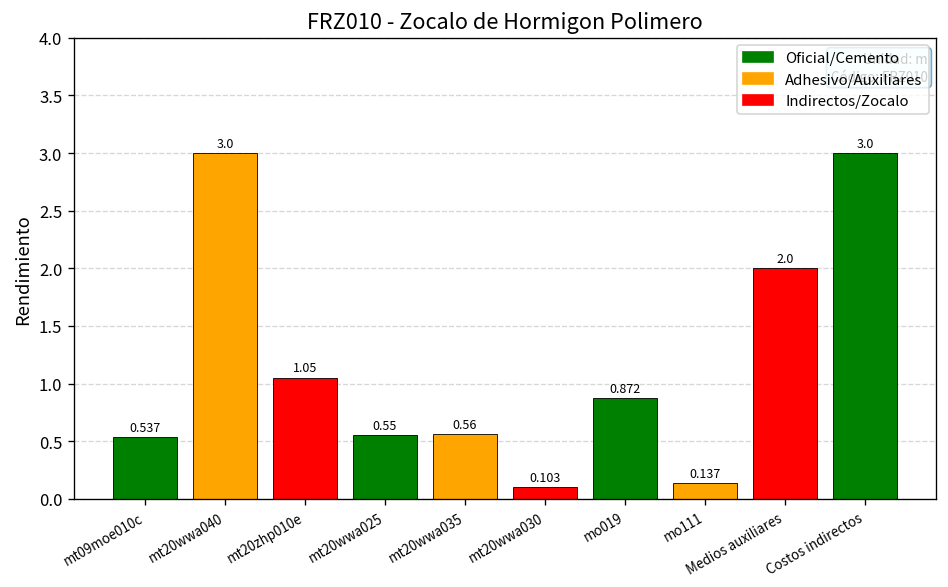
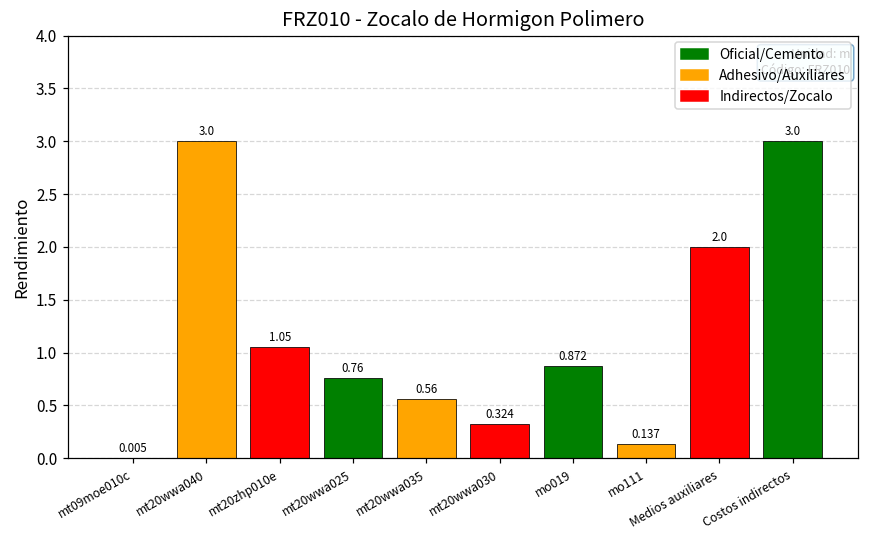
mt09moe010c: 0.537 -> 0.005
mt20wwa025: 0.55 -> 0.76
mt20wwa030: 0.103 -> 0.324
